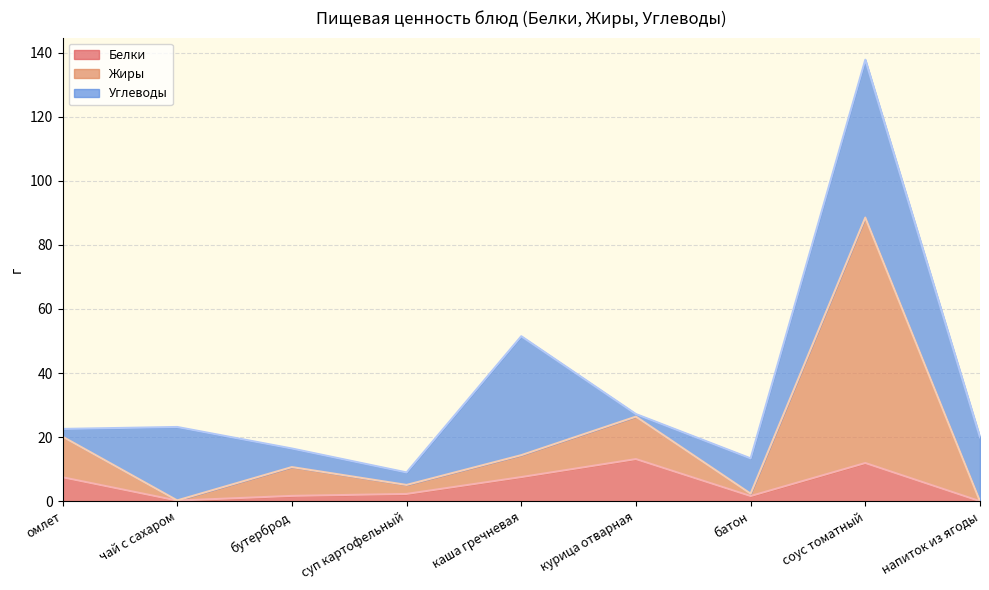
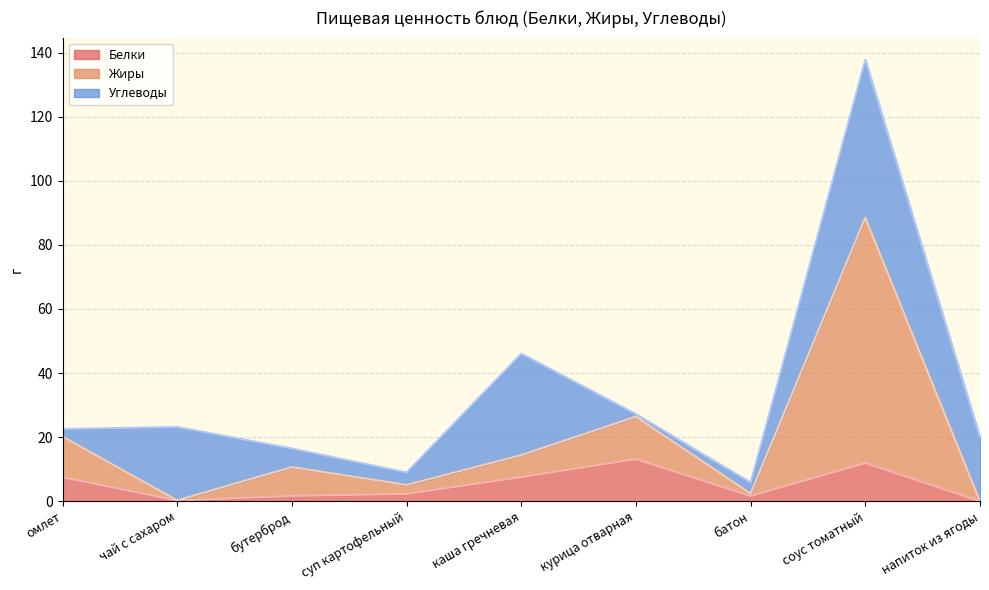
Углеводы, каша гречневая: 37 -> 32
Углеводы, батон: 11 -> 3
